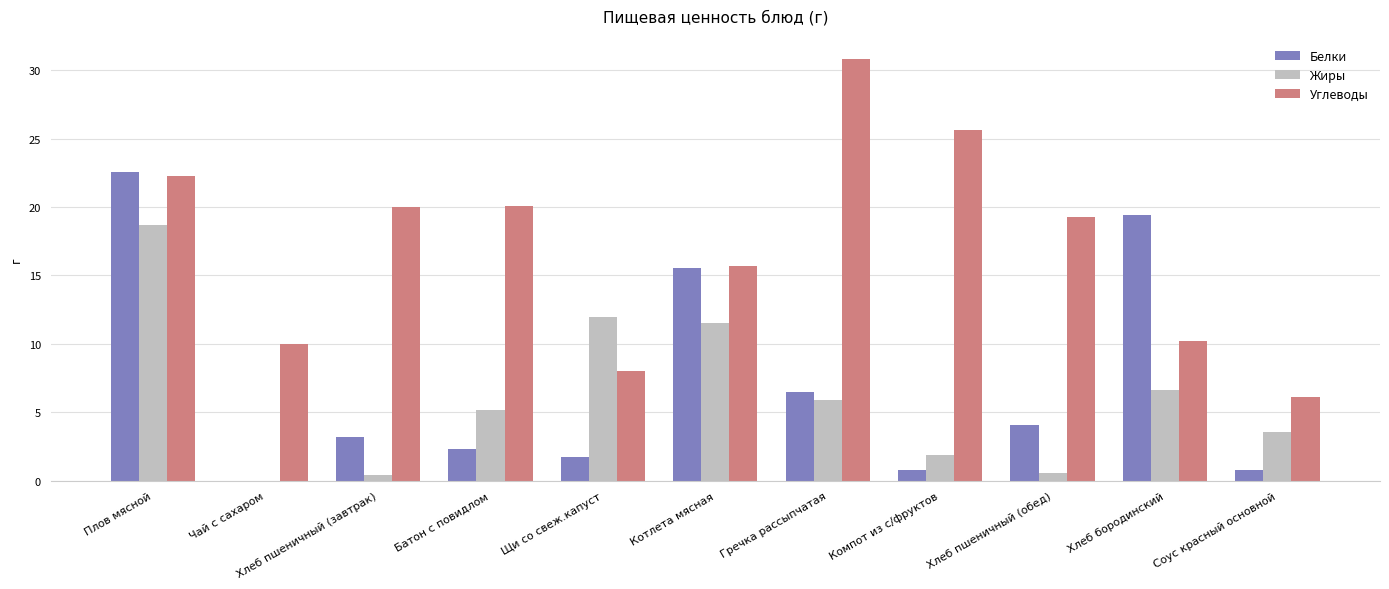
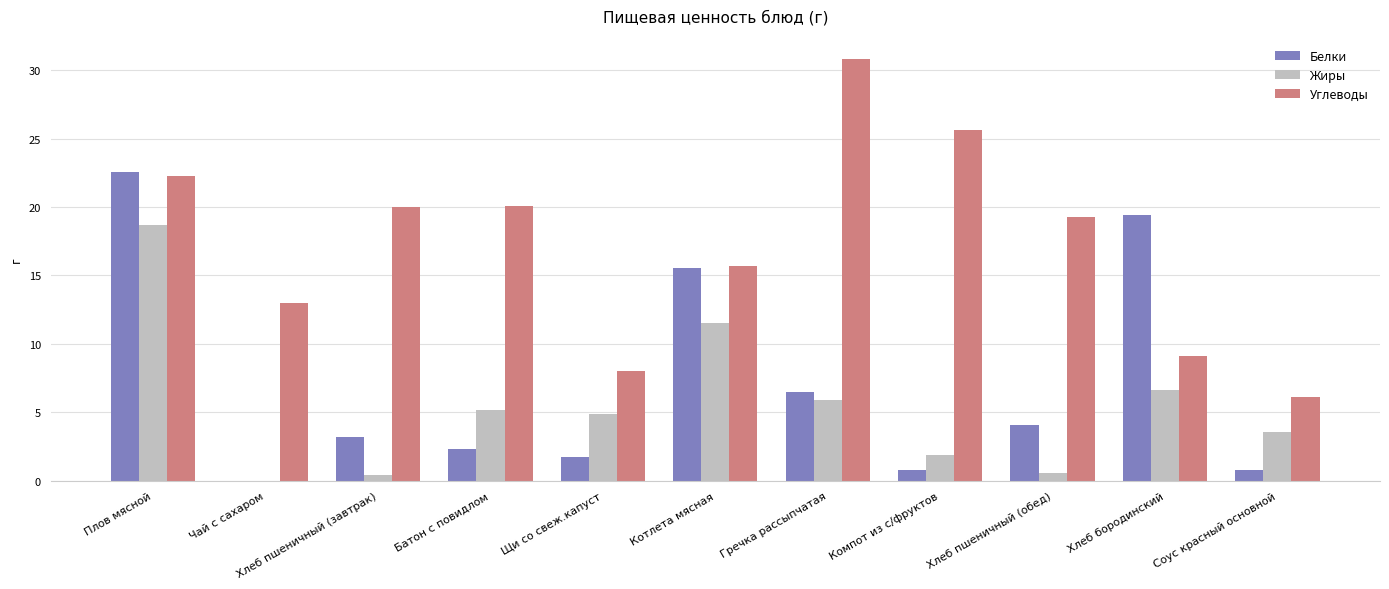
Углеводы, Чай с сахаром: 10 -> 13
Жиры, Щи со свеж.капуст: 12.0 -> 4.9
Углеводы, Хлеб бородинский: 10.2 -> 9.1
